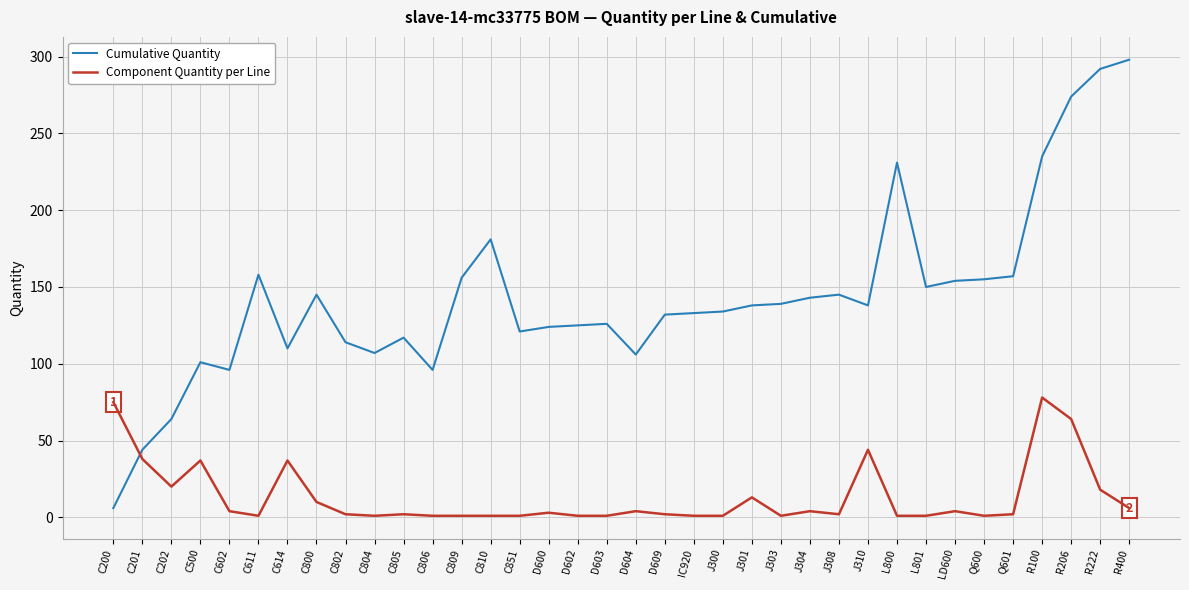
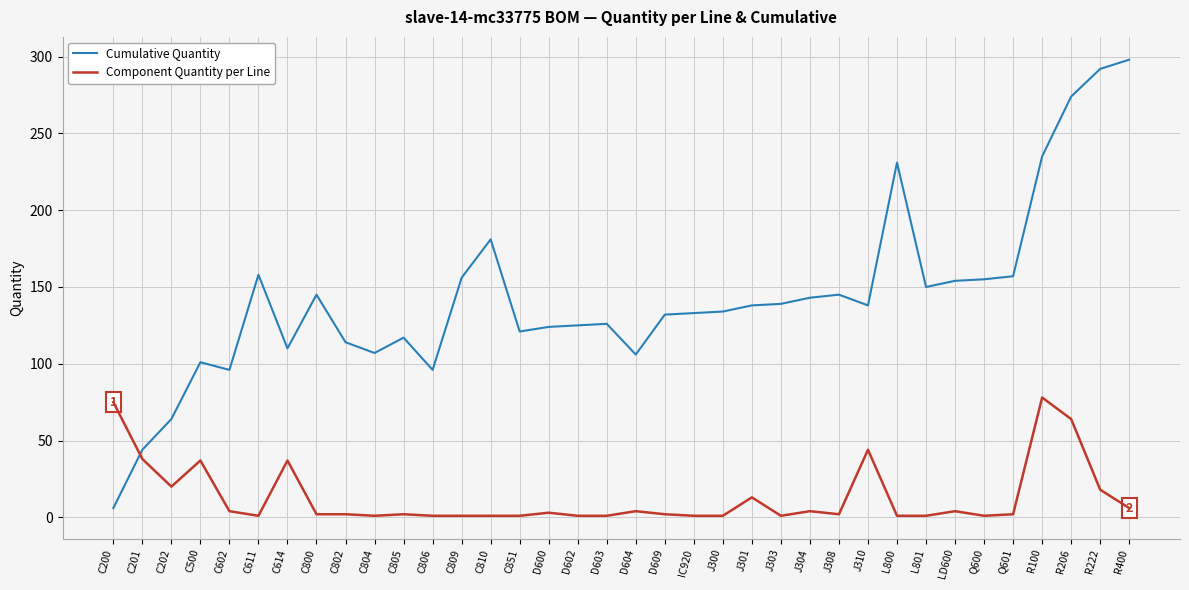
Component Quantity per Line, C800: 10 -> 2
